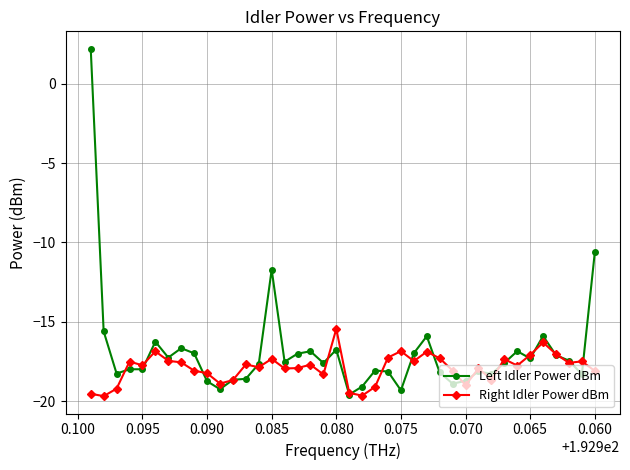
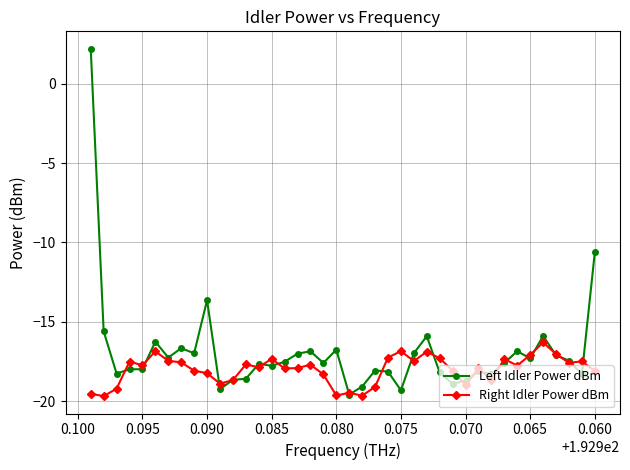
Left Idler Power dBm, 0.090: -18.7 -> -13.6
Left Idler Power dBm, 0.085: -11.7 -> -17.8
Right Idler Power dBm, 0.080: -15.4 -> -19.6
